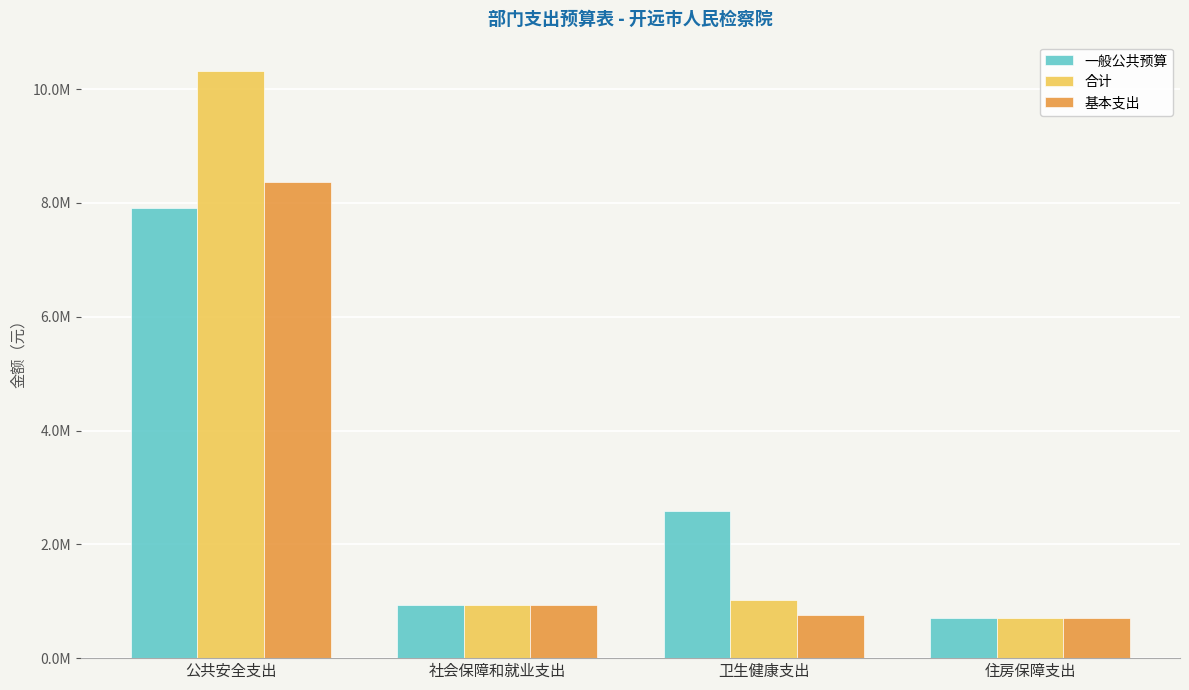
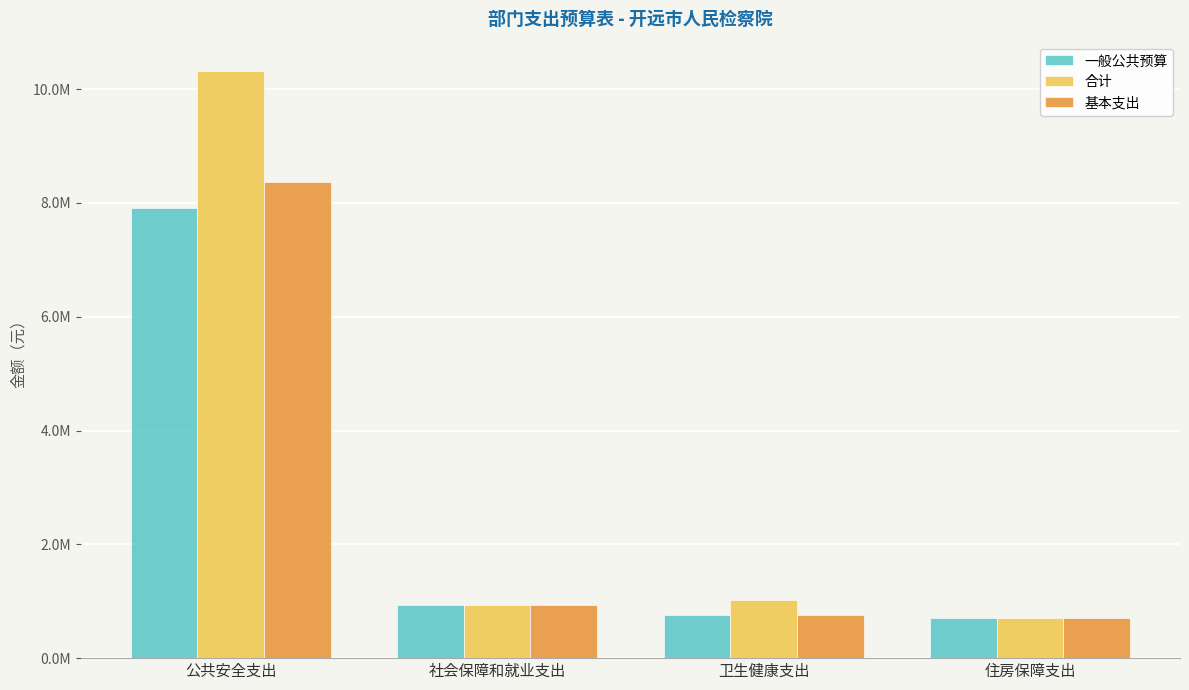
一般公共预算, 卫生健康支出: 2600000 -> 800000
